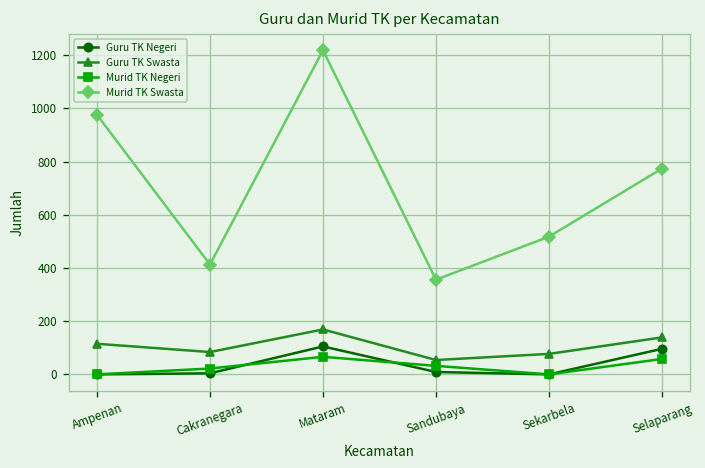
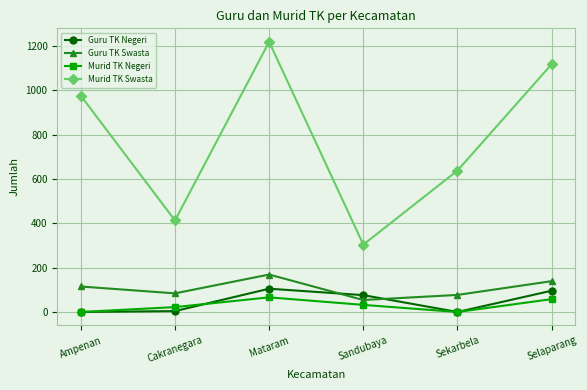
Guru TK Negeri, Sandubaya: 10 -> 80
Murid TK Swasta, Sandubaya: 360 -> 300
Murid TK Swasta, Sekarbela: 520 -> 640
Murid TK Swasta, Selaparang: 770 -> 1120
